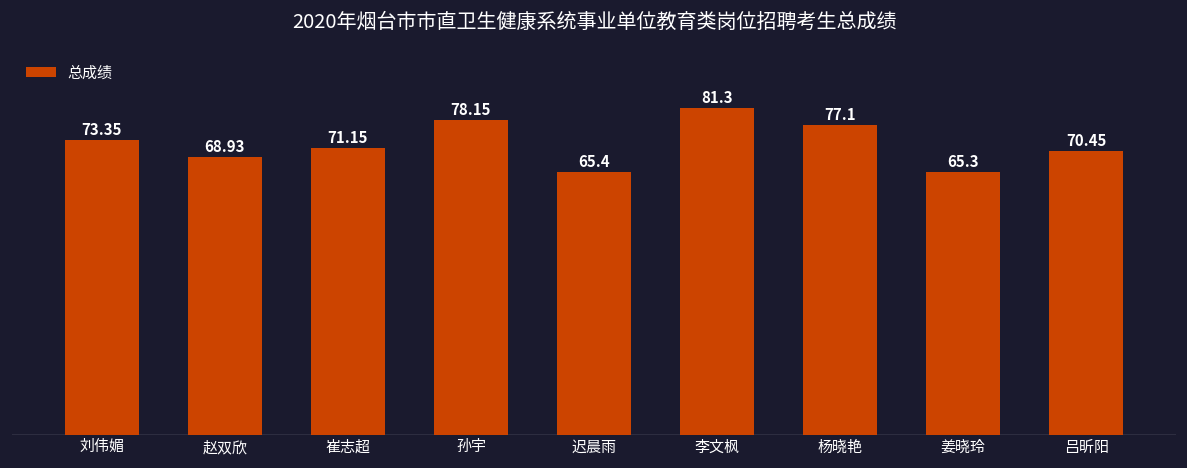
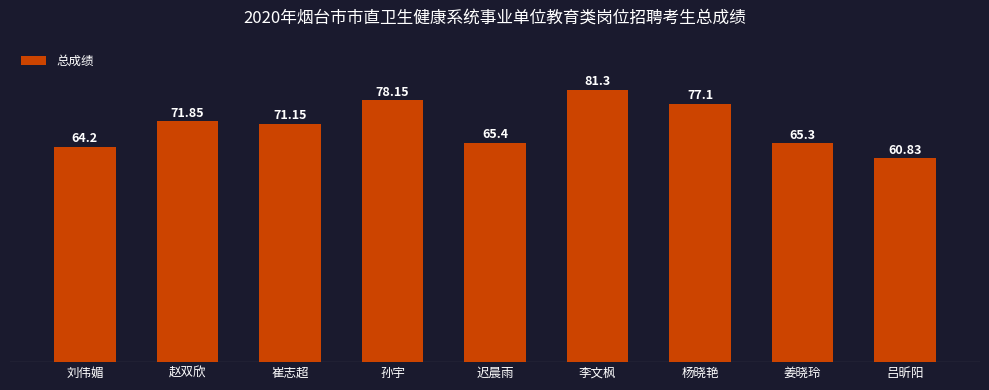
刘伟媚: 73.35 -> 64.2
赵双欣: 68.93 -> 71.85
吕昕阳: 70.45 -> 60.83
